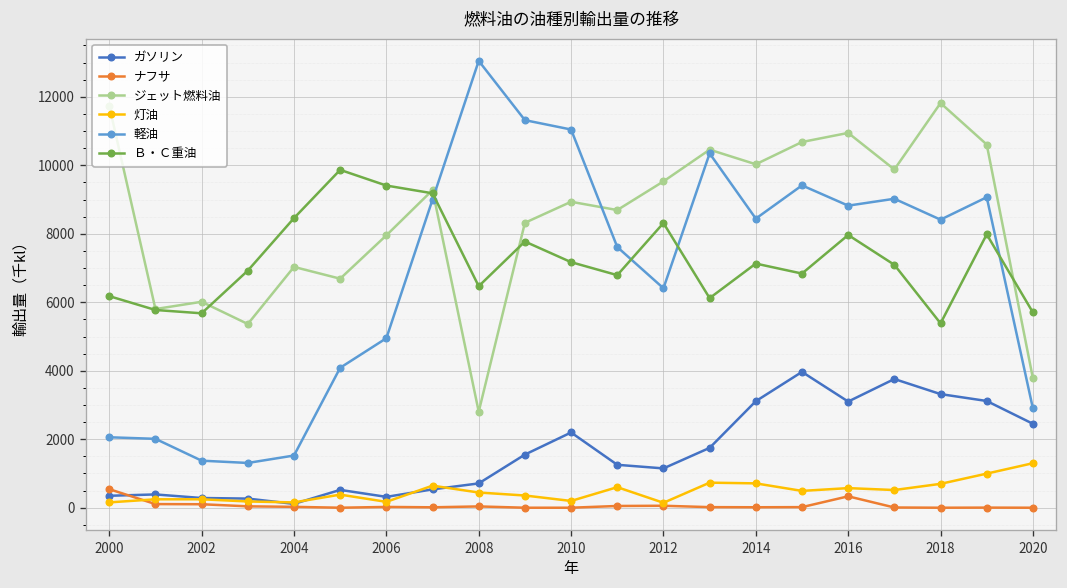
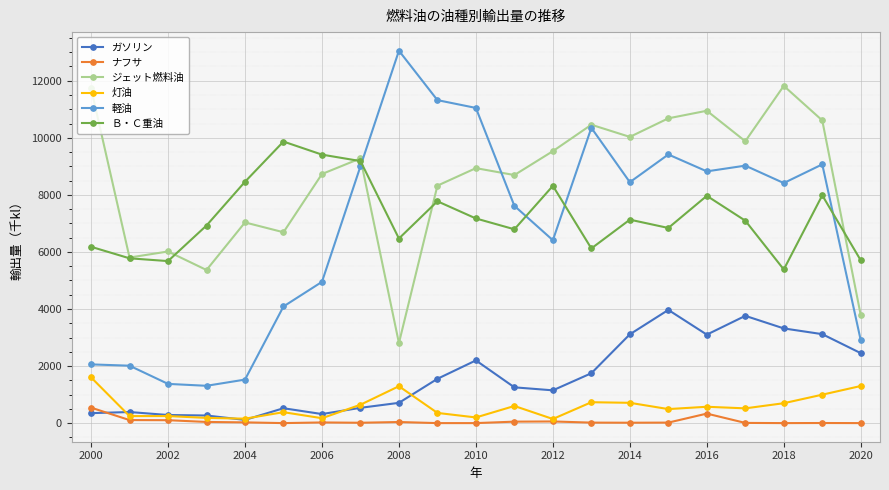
灯油, 2000: 200 -> 1600
ジェット燃料油, 2006: 8000 -> 8700
灯油, 2008: 400 -> 1300
